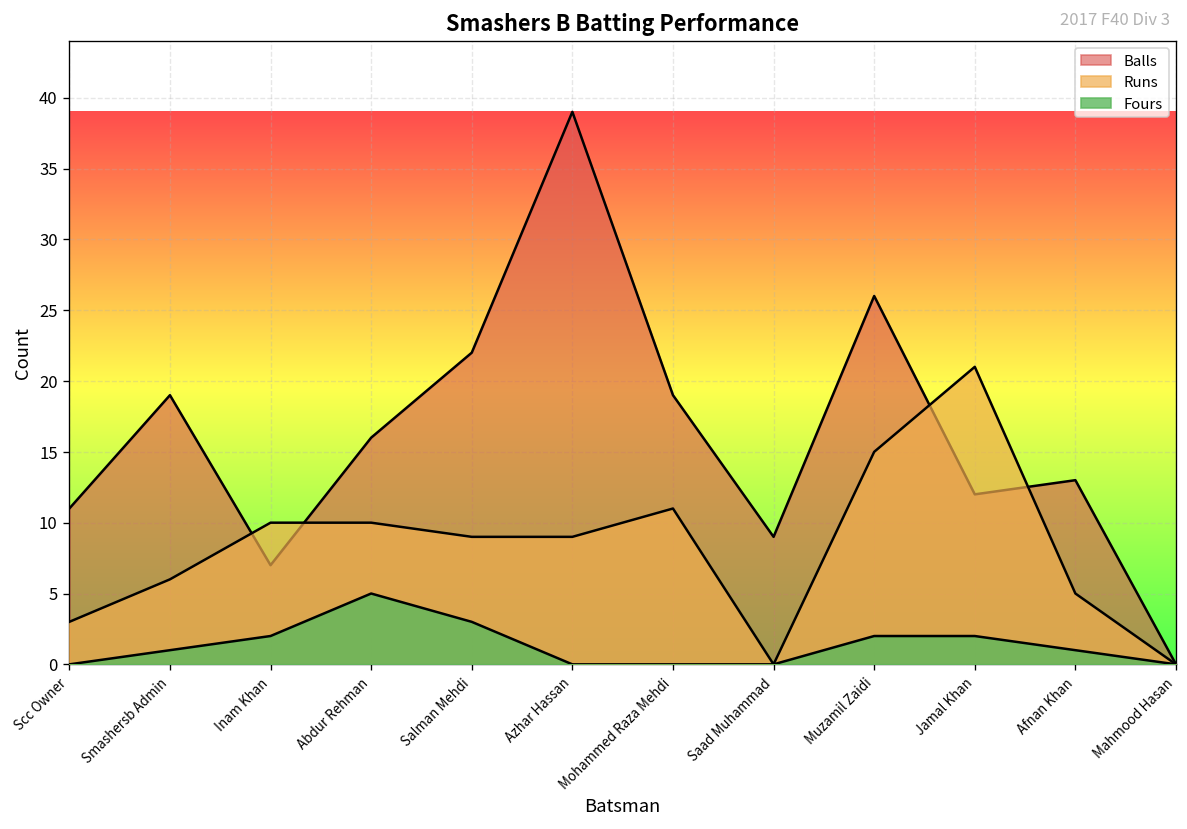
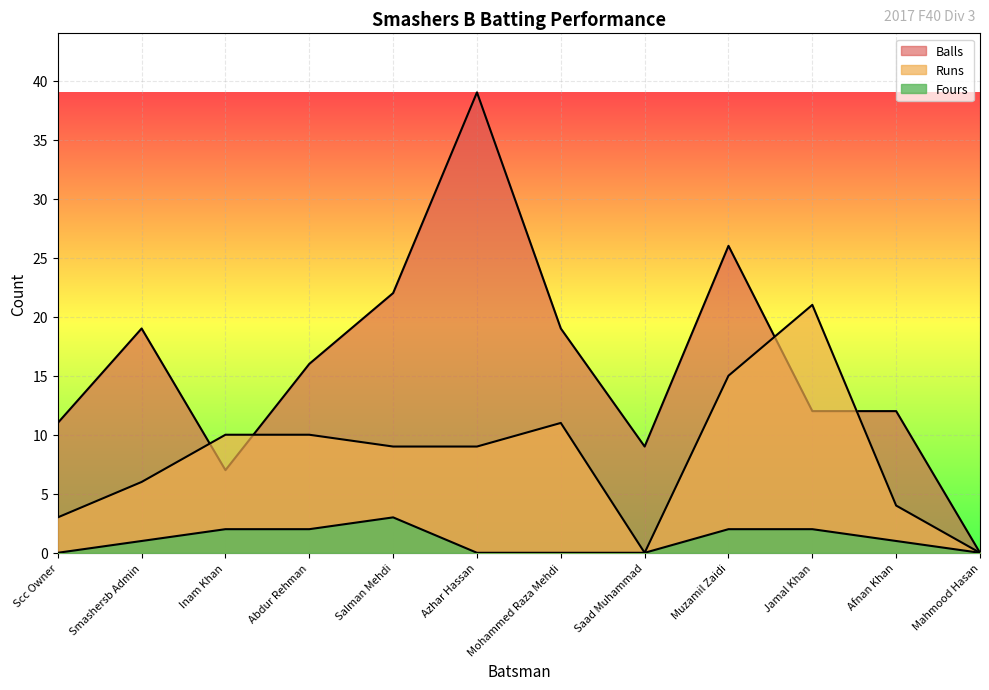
Fours, Abdur Rehman: 5 -> 2
Balls, Afnan Khan: 13 -> 12
Runs, Afnan Khan: 5 -> 4
